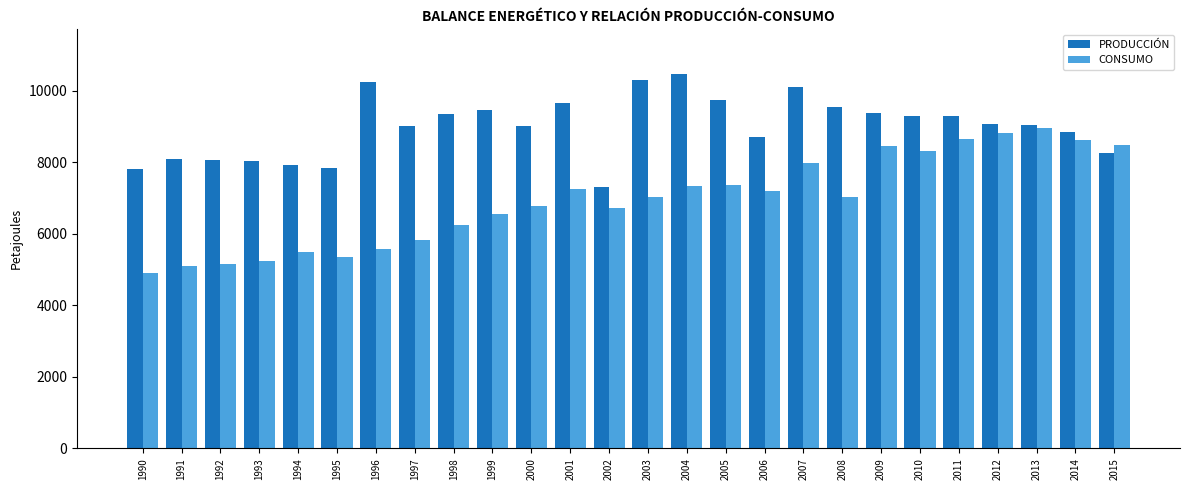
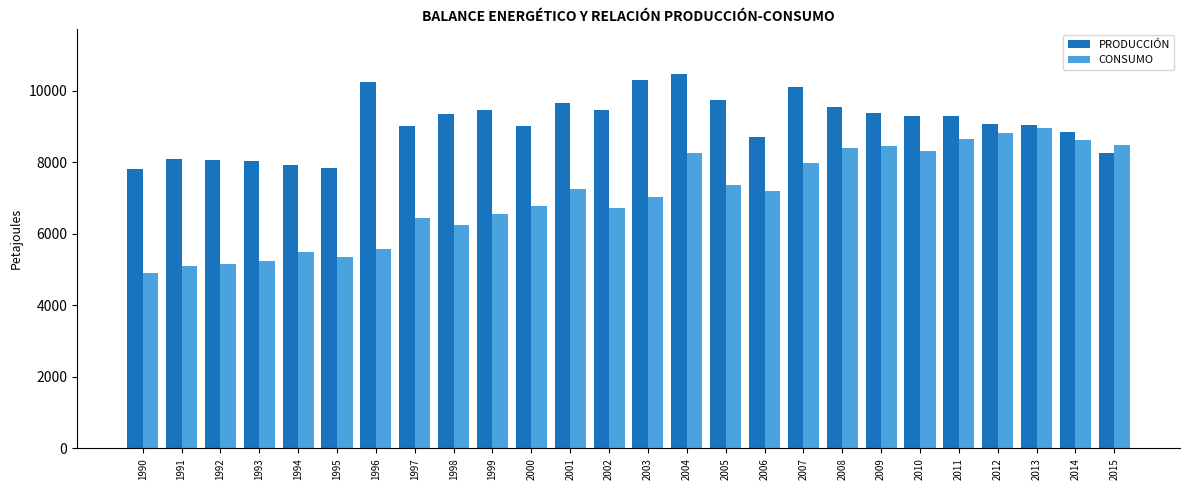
CONSUMO, 1997: 5800 -> 6400
PRODUCCIÓN, 2002: 7300 -> 9500
CONSUMO, 2004: 7300 -> 8300
CONSUMO, 2008: 7000 -> 8400
